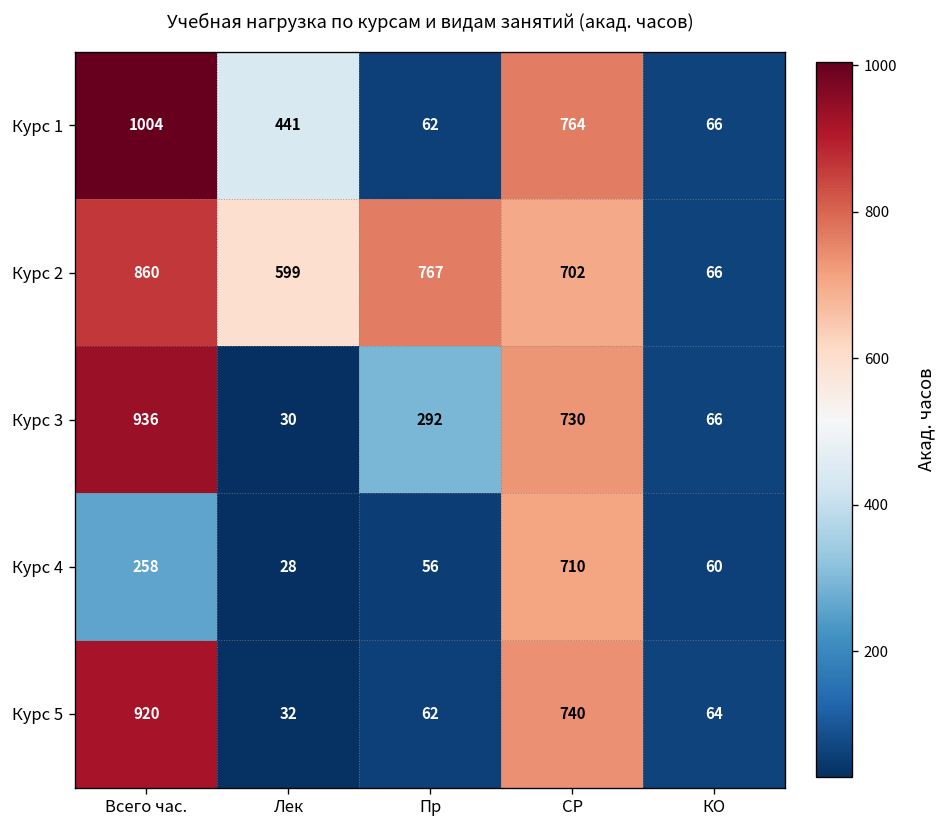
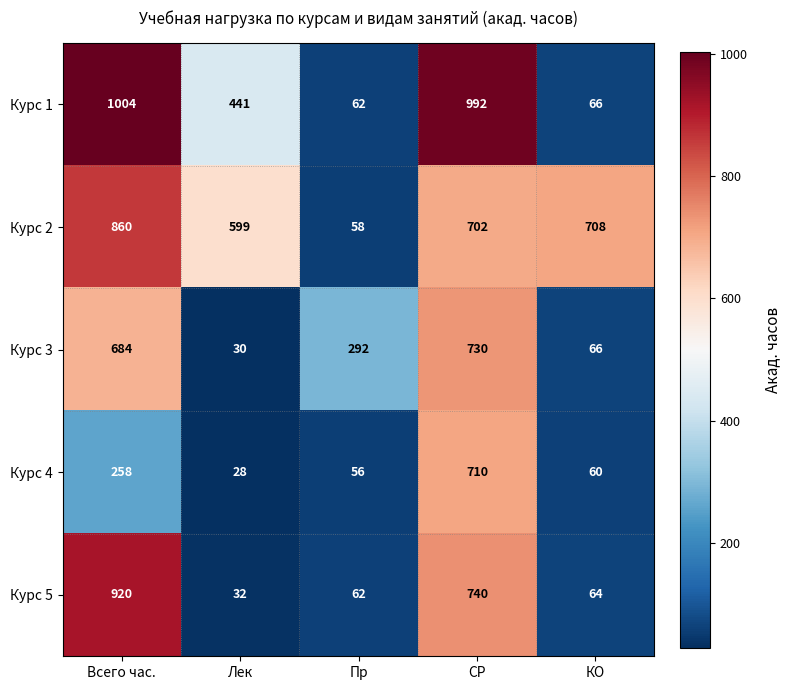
Курс 1, СР: 764 -> 992
Курс 2, Пр: 767 -> 58
Курс 2, КО: 66 -> 708
Курс 3, Всего час.: 936 -> 684
